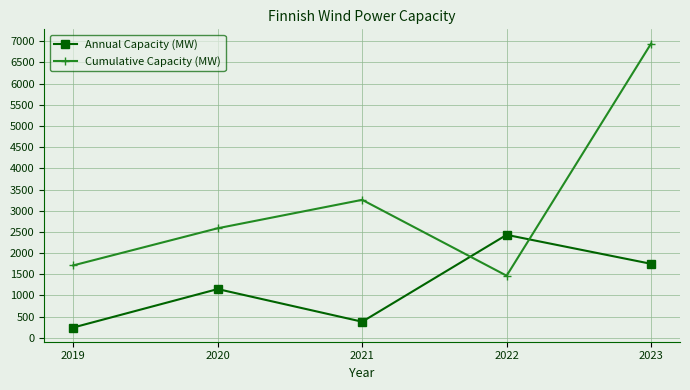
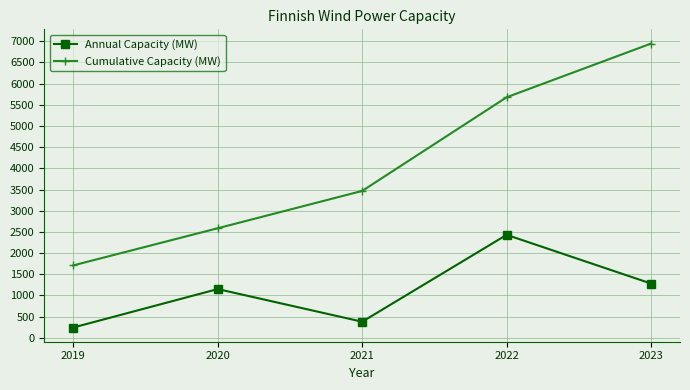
Cumulative Capacity (MW), 2021: 3300 -> 3500
Cumulative Capacity (MW), 2022: 1500 -> 5700
Annual Capacity (MW), 2023: 1700 -> 1300
